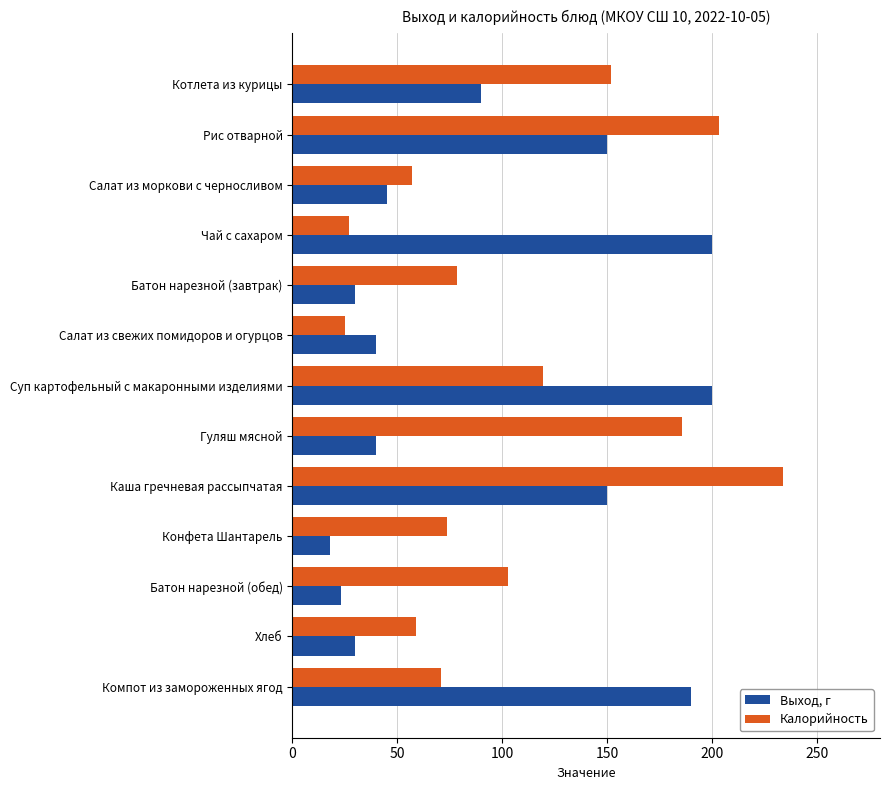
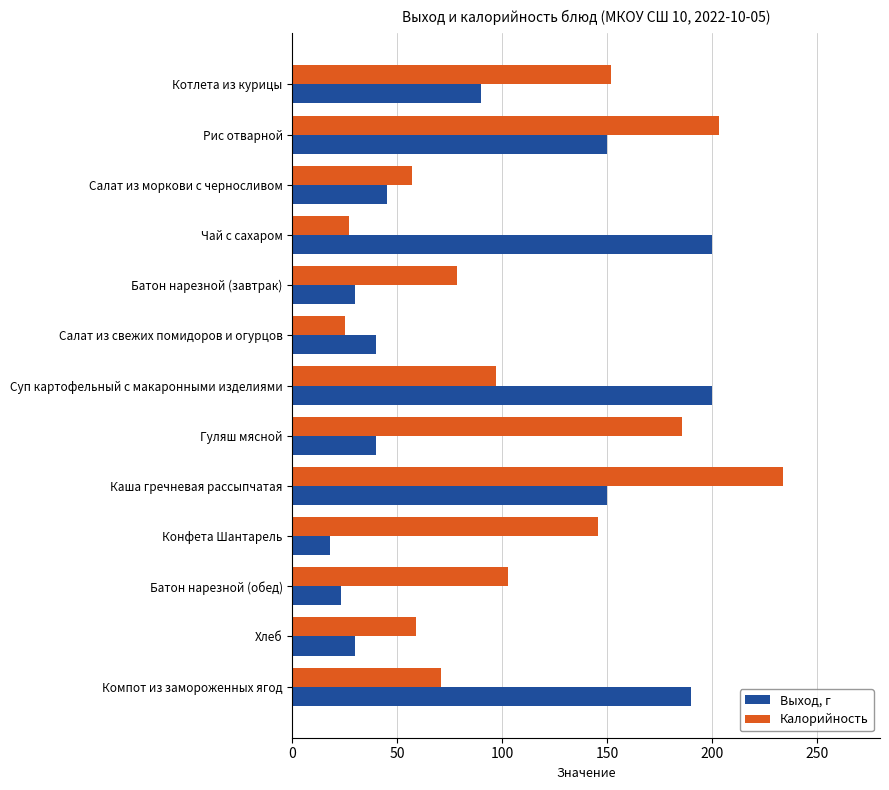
Калорийность, Суп картофельный с макаронными изделиями: 120 -> 97
Калорийность, Конфета Шантарель: 74 -> 146
